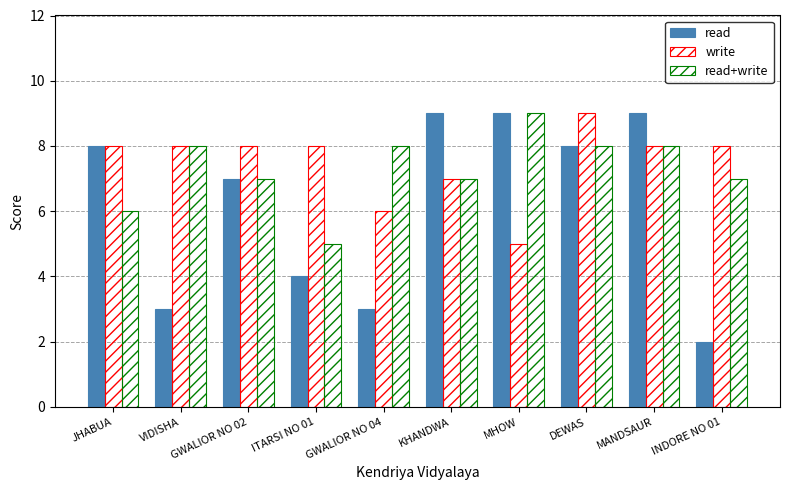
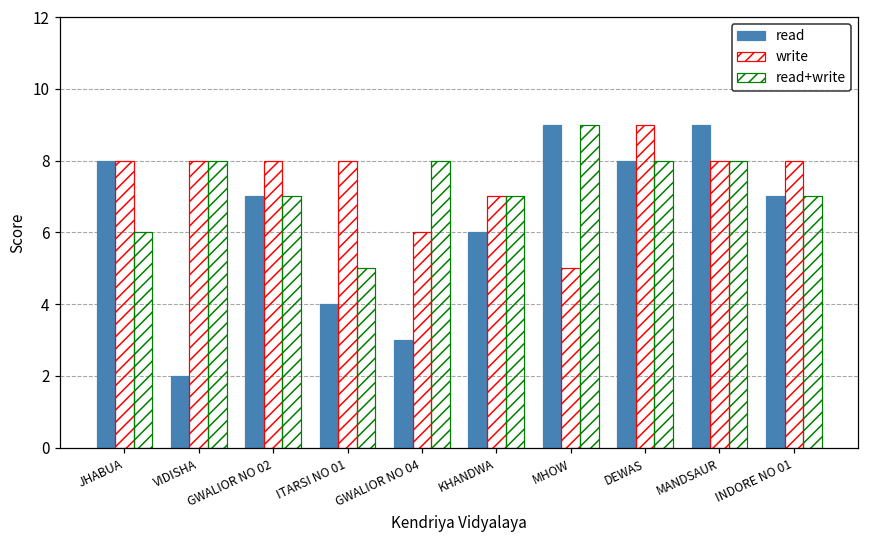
read, VIDISHA: 3 -> 2
read, KHANDWA: 9 -> 6
read, INDORE NO 01: 2 -> 7
